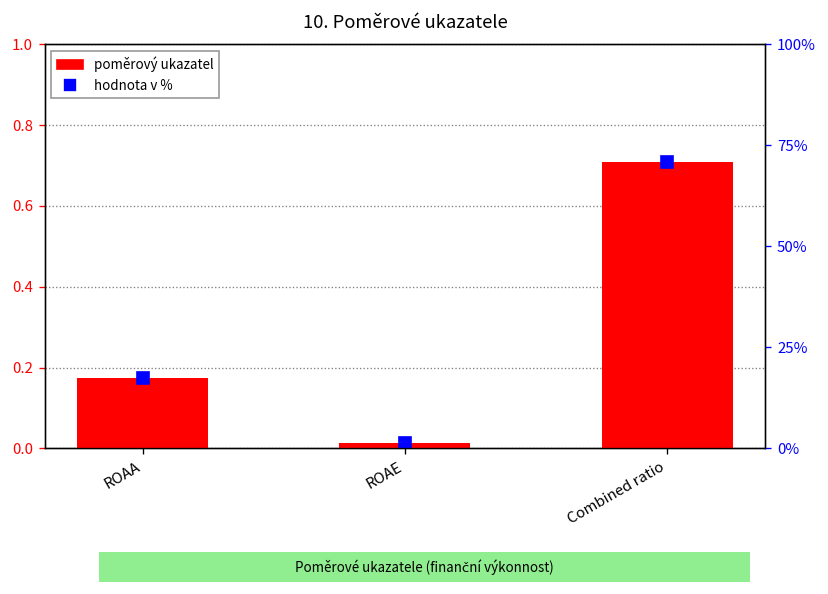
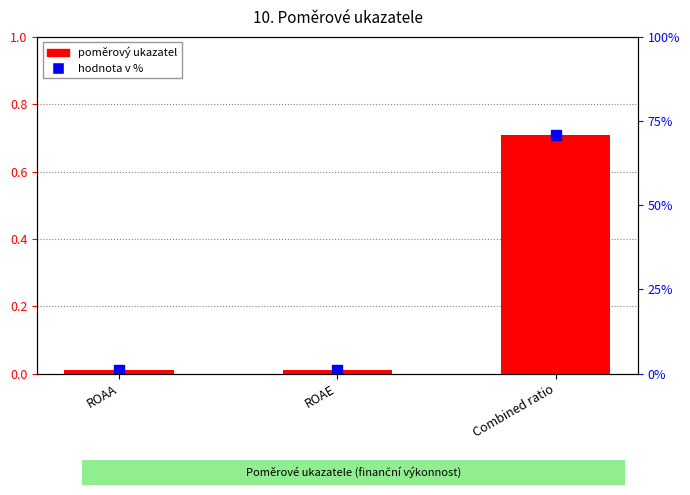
poměrový ukazatel, ROAA: 0.17 -> 0.01
